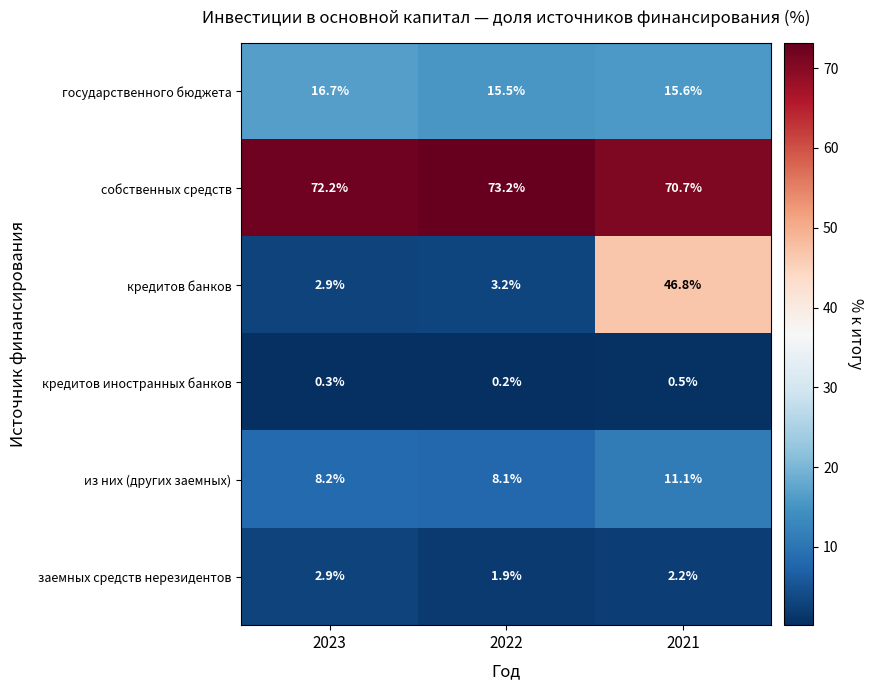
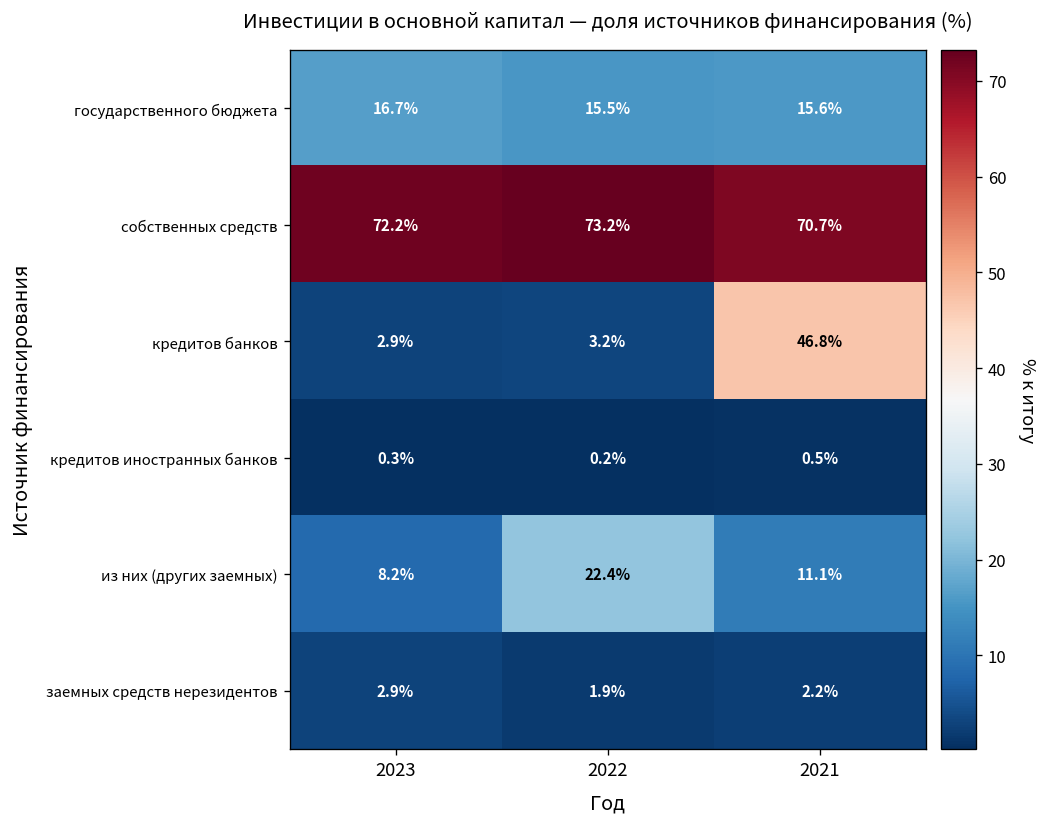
из них (других заемных), 2022: 8.1% -> 22.4%
